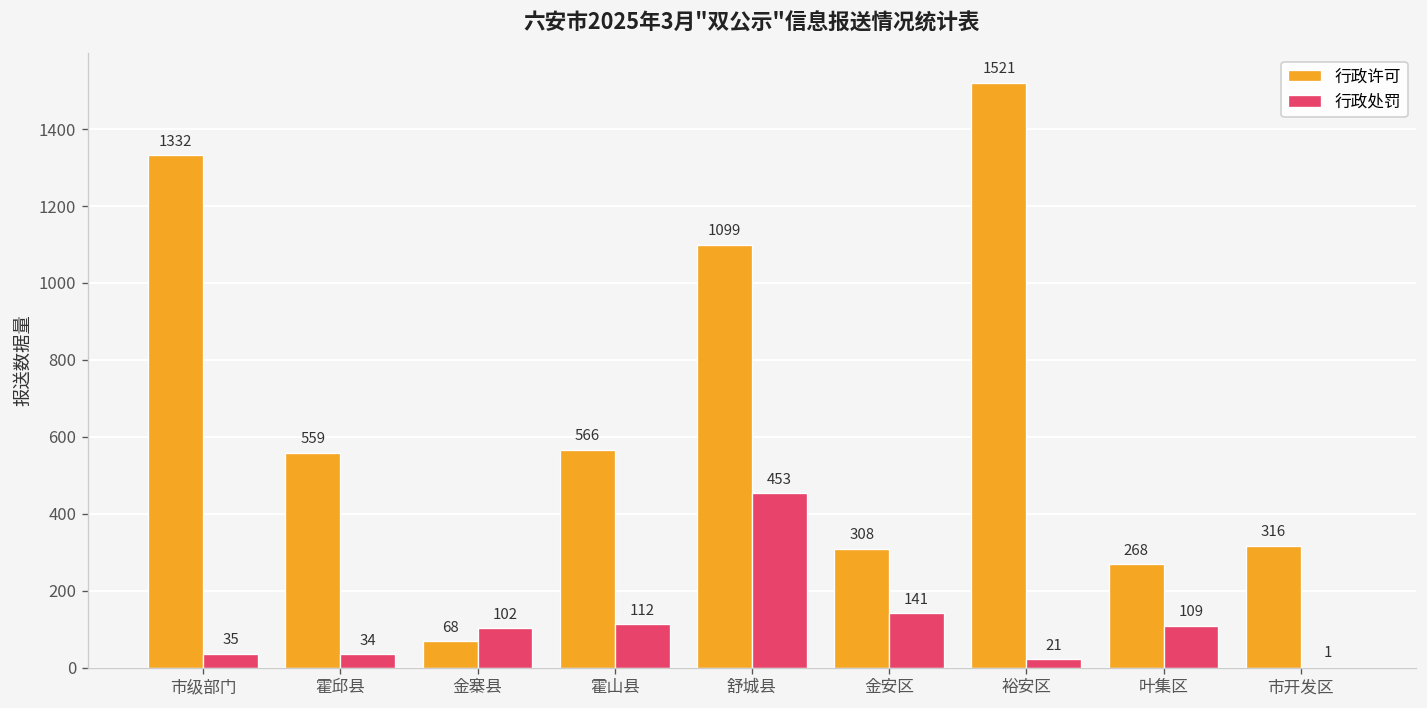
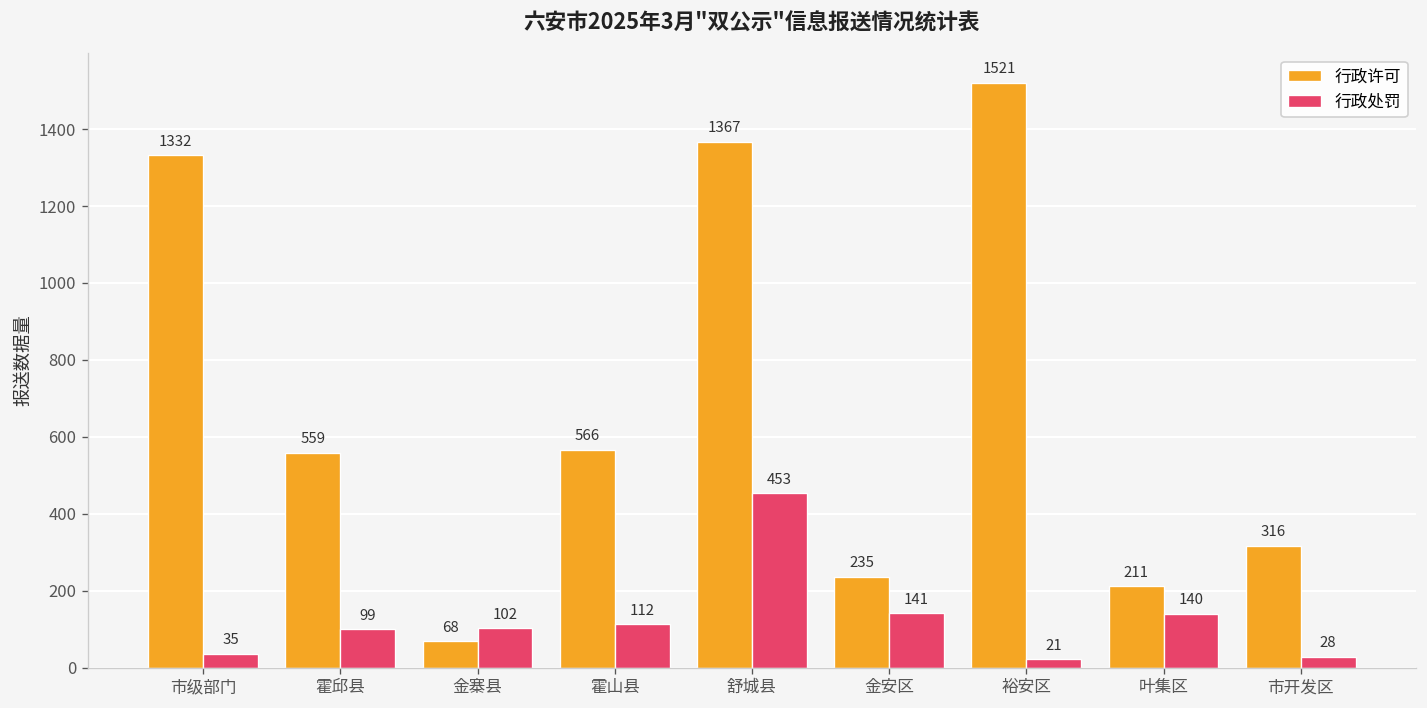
行政处罚, 霍邱县: 34 -> 99
行政许可, 舒城县: 1099 -> 1367
行政许可, 金安区: 308 -> 235
行政许可, 叶集区: 268 -> 211
行政处罚, 叶集区: 109 -> 140
行政处罚, 市开发区: 1 -> 28
